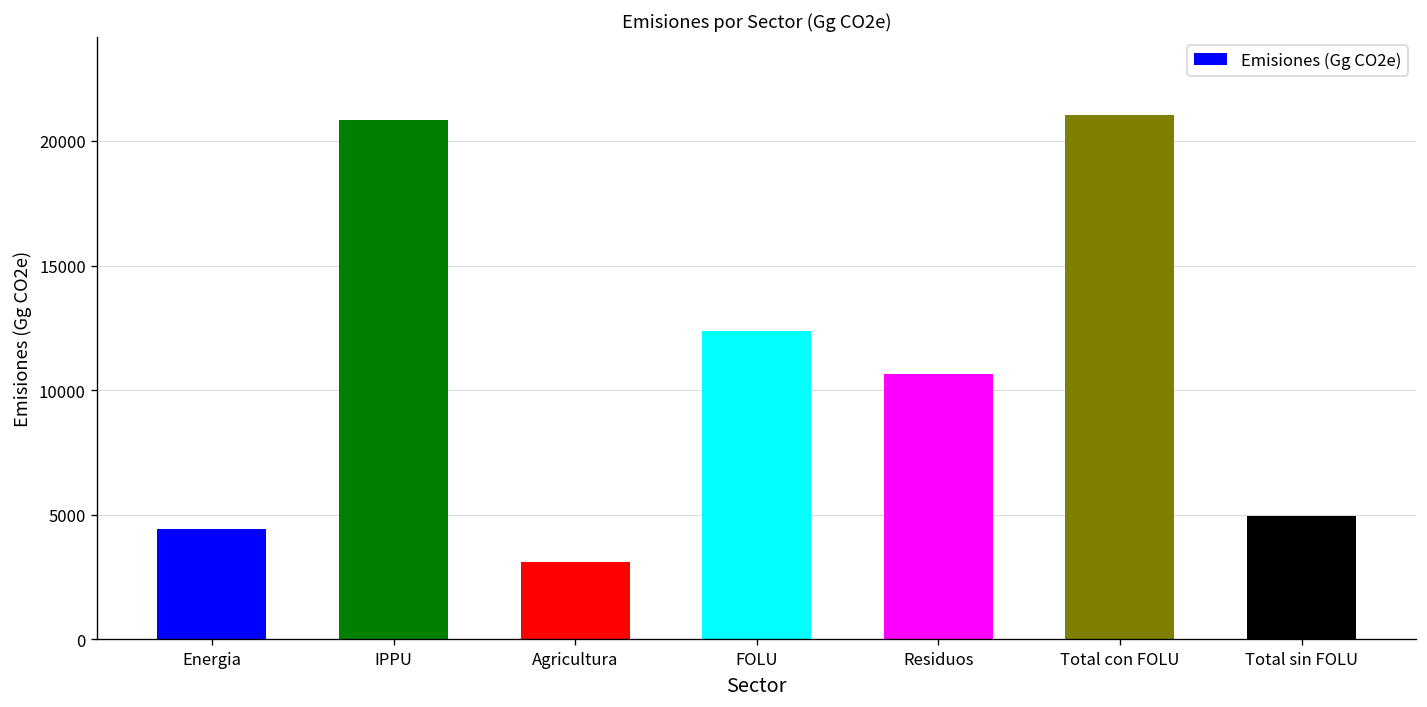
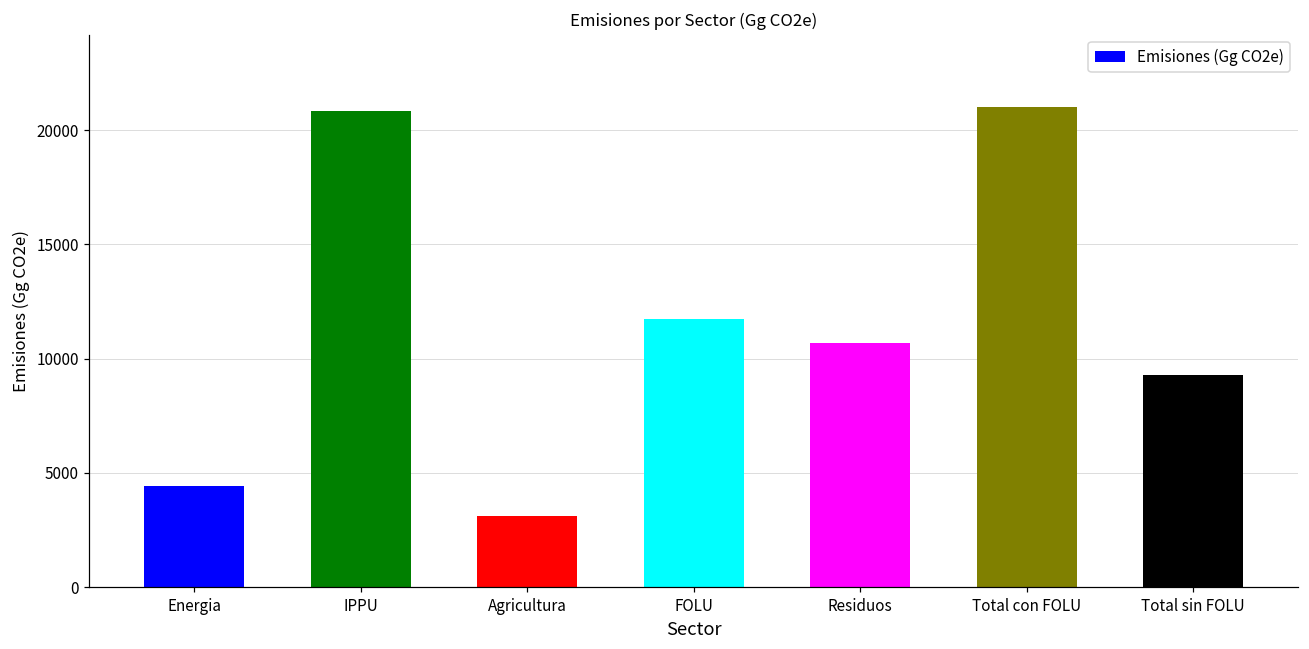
FOLU: 12400 -> 11800
Total sin FOLU: 5000 -> 9300
